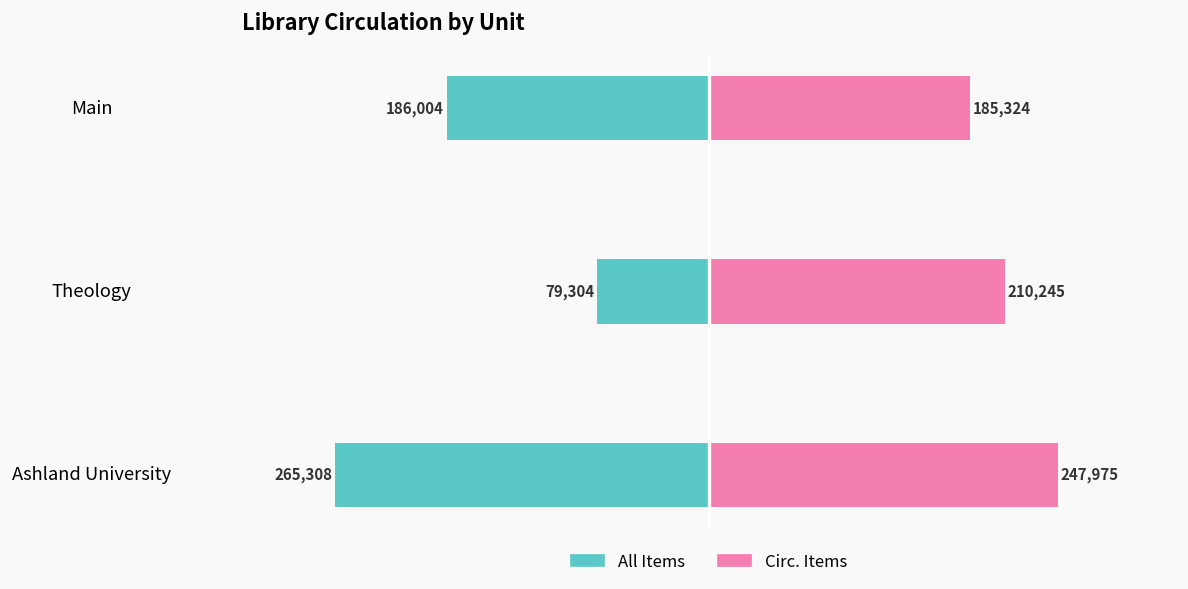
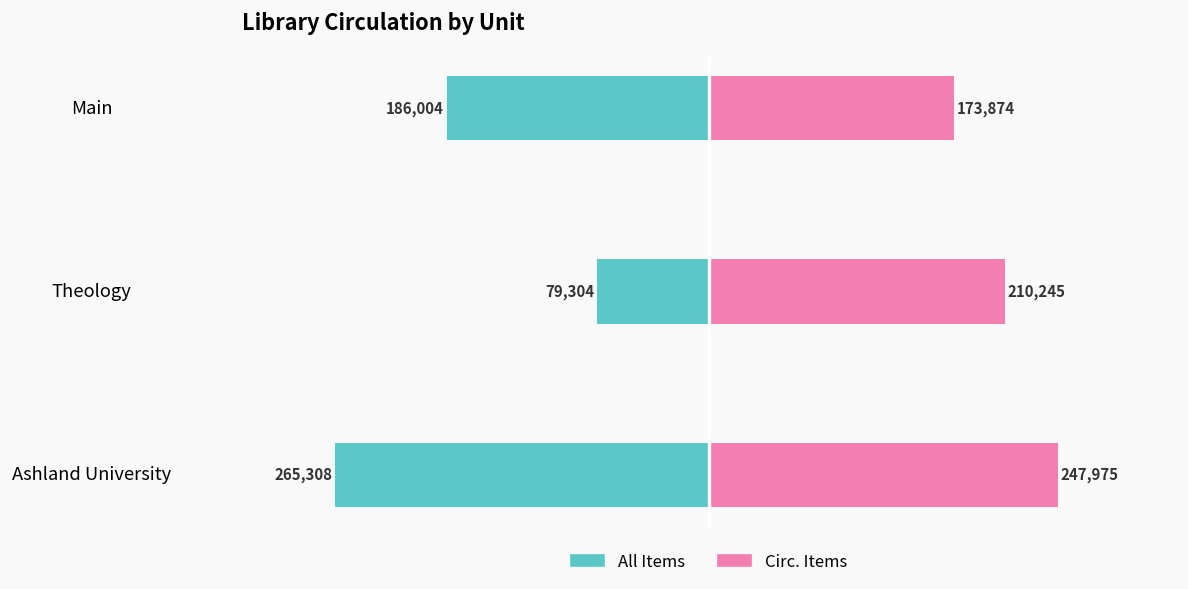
Circ. Items, Main: 185,324 -> 173,874
